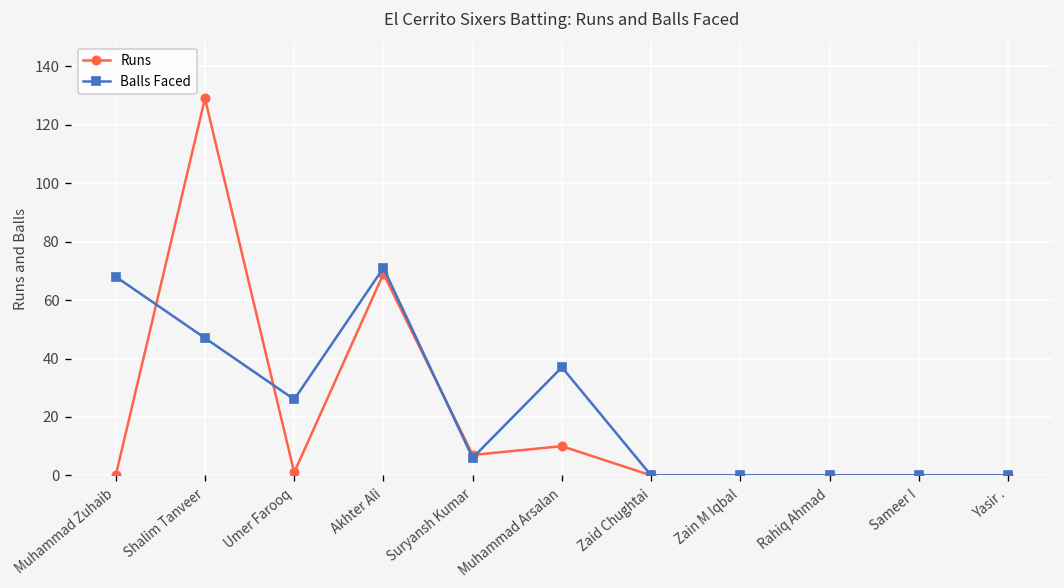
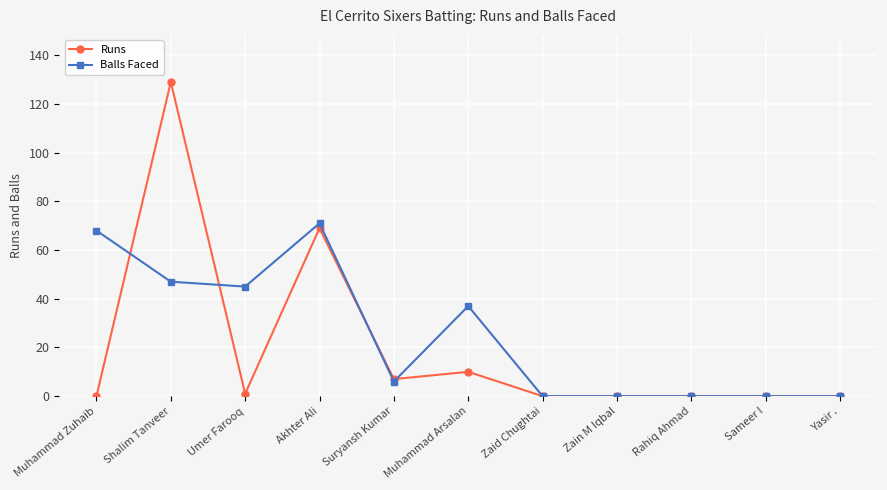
Balls Faced, Umer Farooq: 26 -> 45
